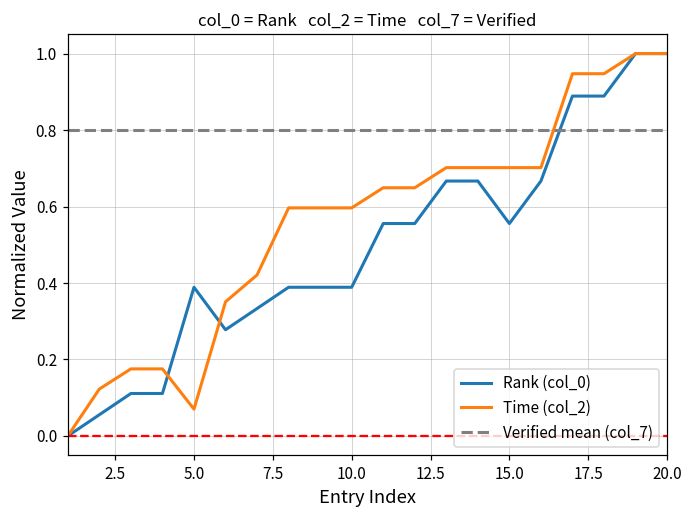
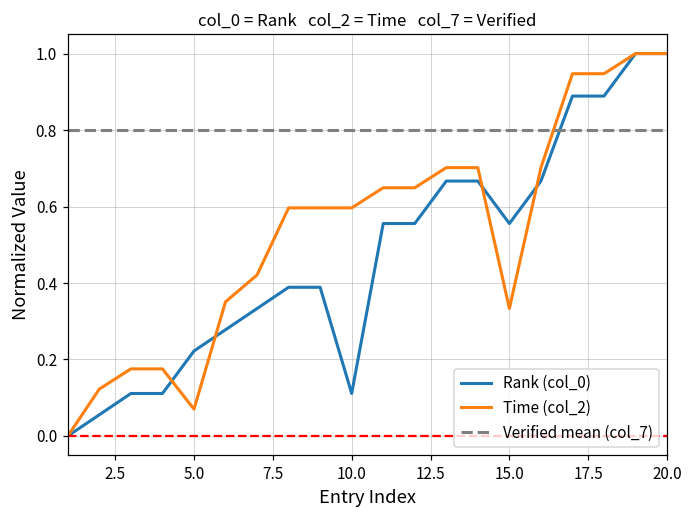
Rank (col_0), 5.0: 0.39 -> 0.22
Rank (col_0), 10.0: 0.39 -> 0.11
Time (col_2), 15.0: 0.70 -> 0.33
